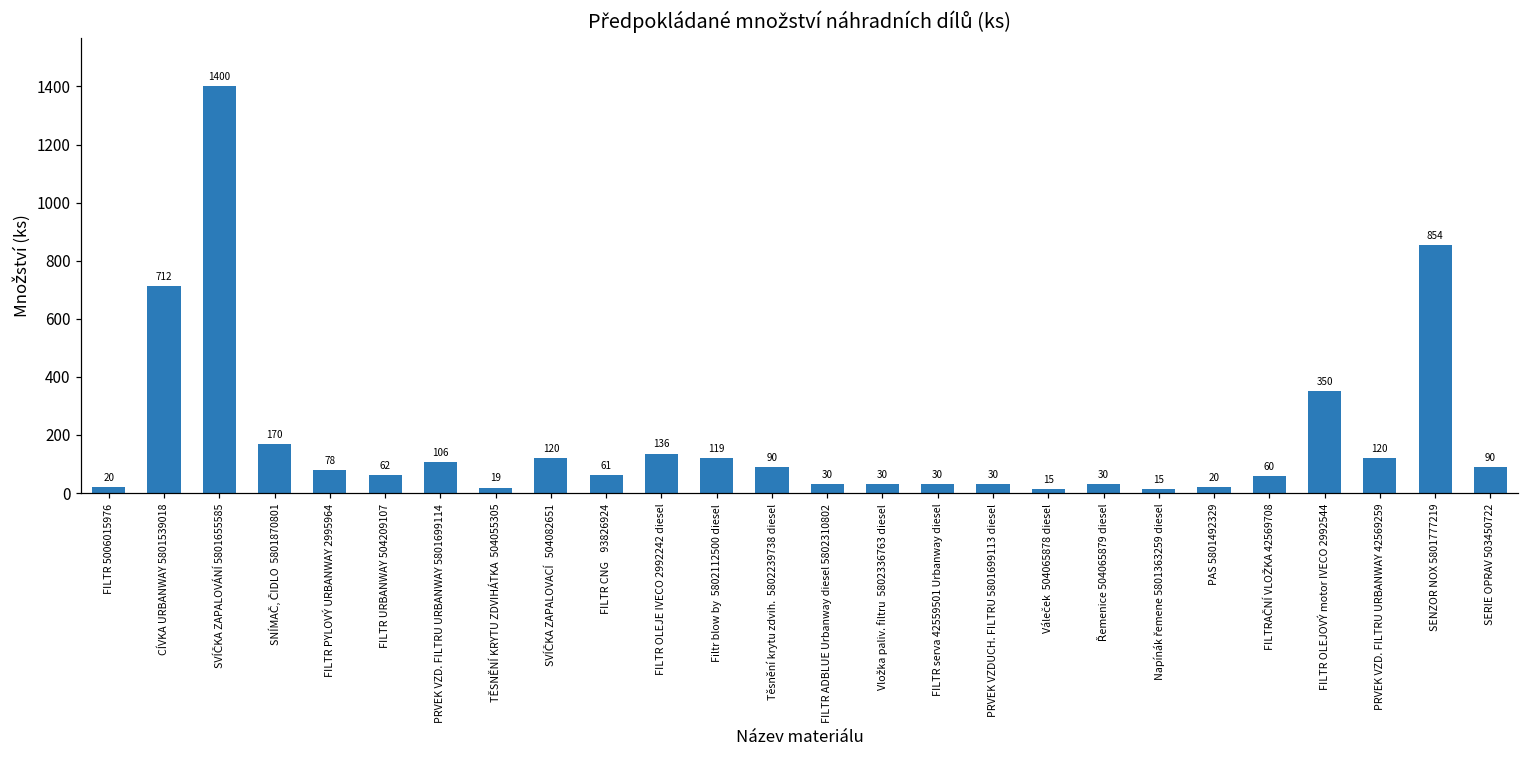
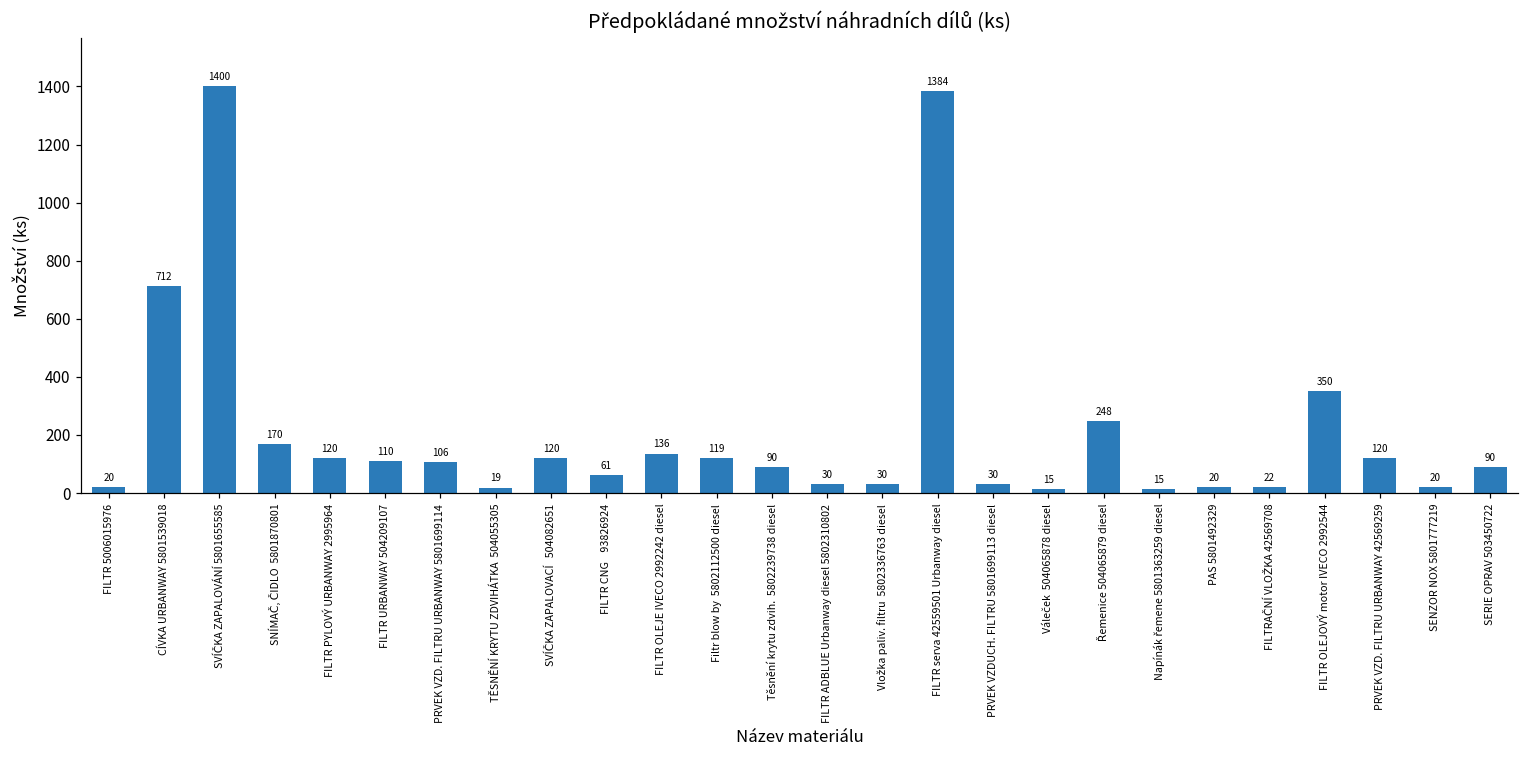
FILTR PYLOVÝ URBANWAY 2995964: 78 -> 120
FILTR URBANWAY 504209107: 62 -> 110
FILTR serva 42559501 Urbanway diesel: 30 -> 1384
Řemenice 504065879 diesel: 30 -> 248
FILTRAČNÍ VLOŽKA 42569708: 60 -> 22
SENZOR NOX 5801777219: 854 -> 20
